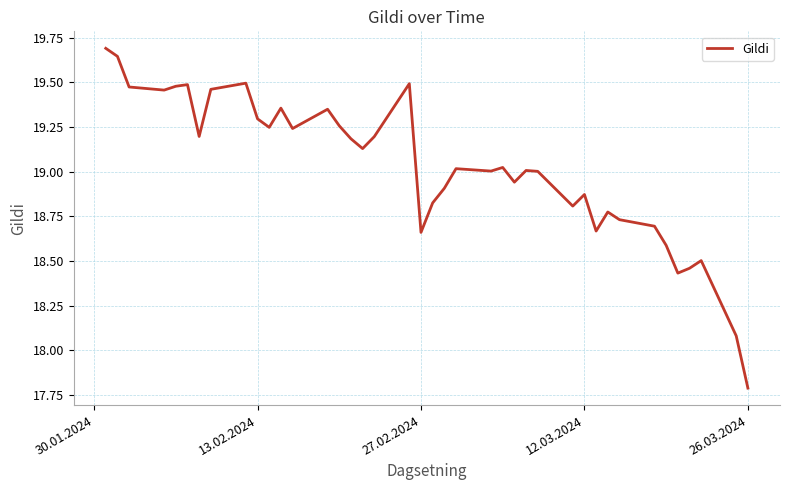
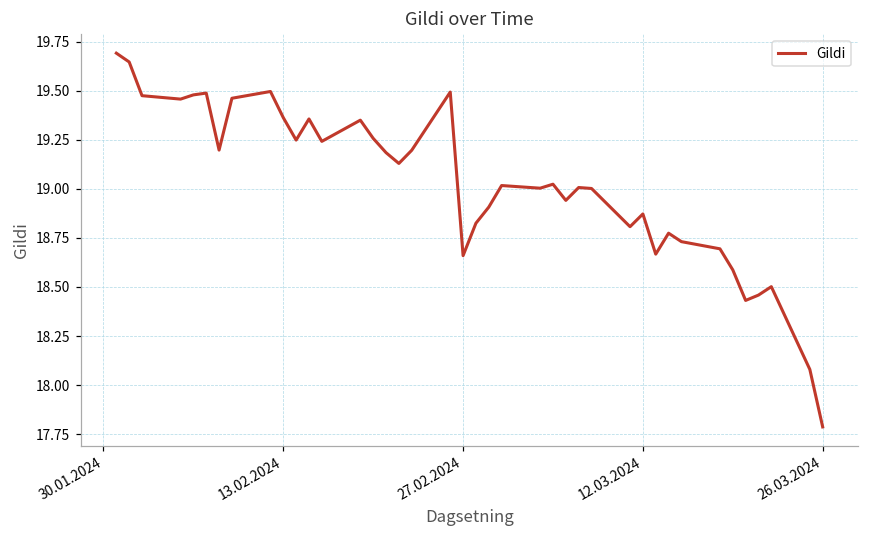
13.02.2024: 19.30 -> 19.36
